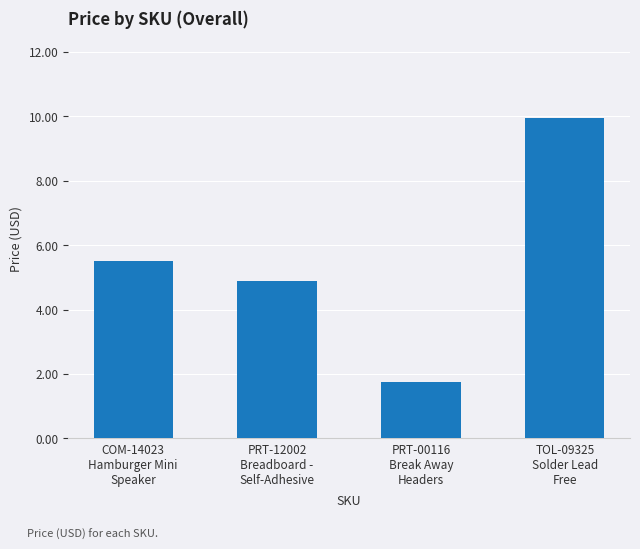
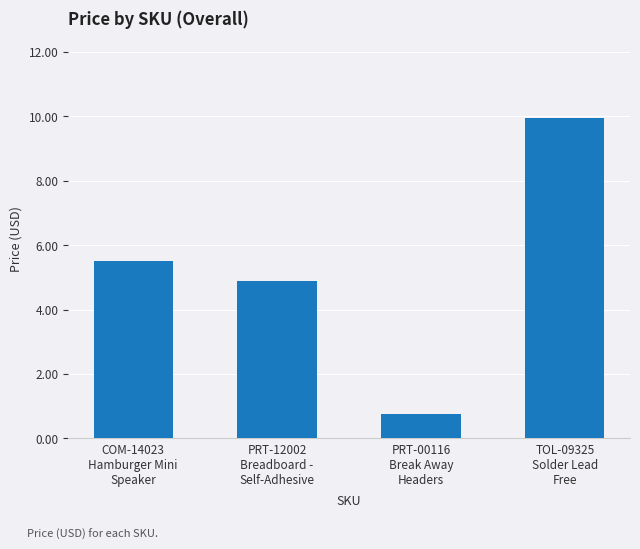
PRT-00116 Break Away Headers: 1.8 -> 0.8
